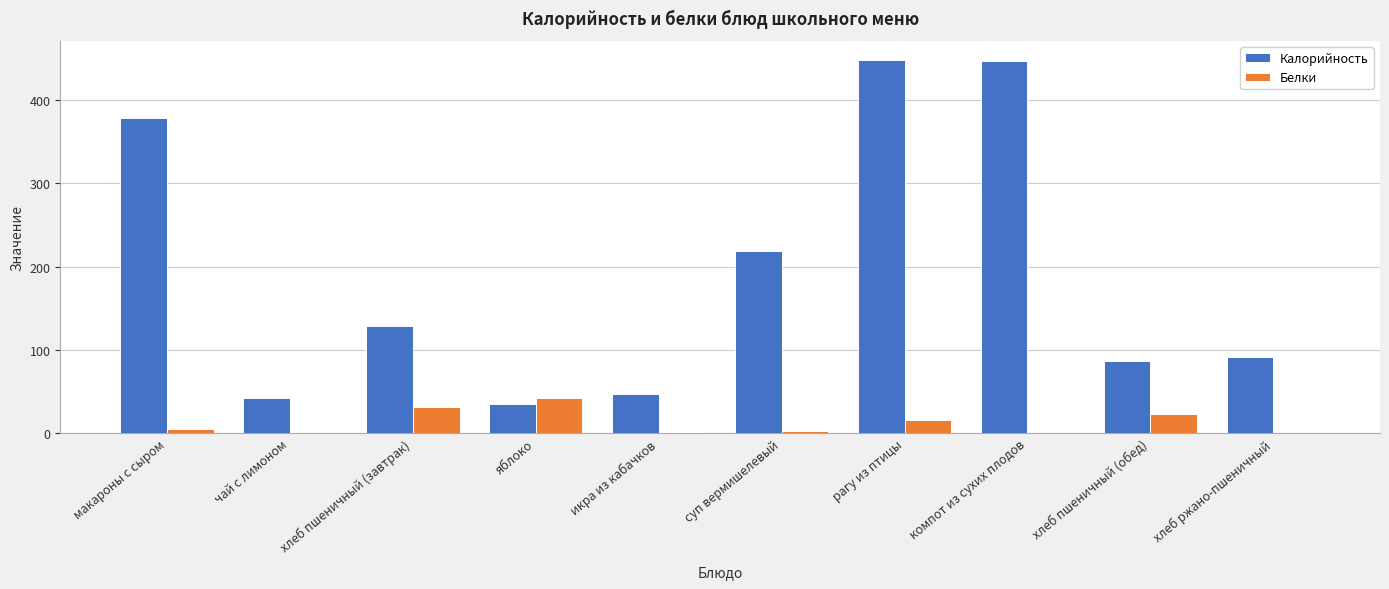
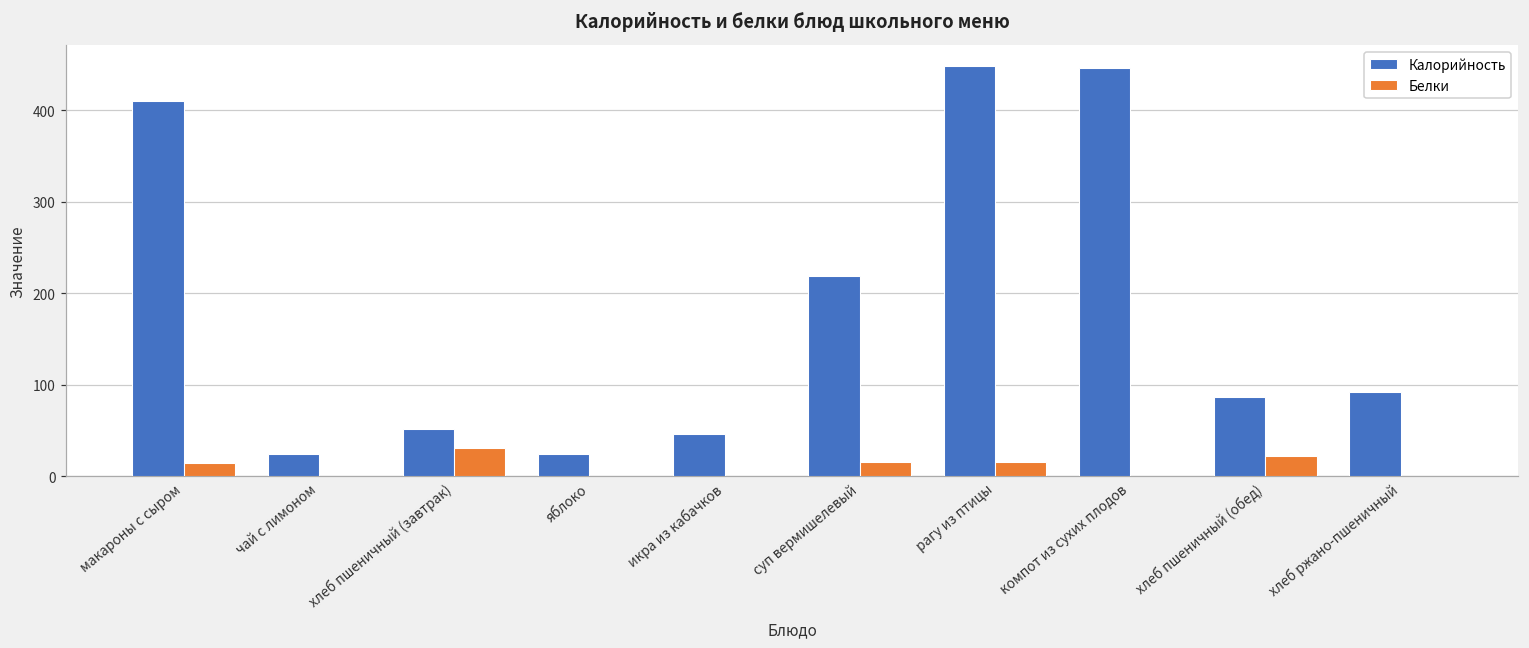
Калорийность, макароны с сыром: 380 -> 410
Белки, макароны с сыром: 10 -> 20
Калорийность, чай с лимоном: 40 -> 20
Калорийность, хлеб пшеничный (завтрак): 130 -> 50
Калорийность, яблоко: 40 -> 20
Белки, яблоко: 40 -> 0
Белки, суп вермишелевый: 0 -> 20
